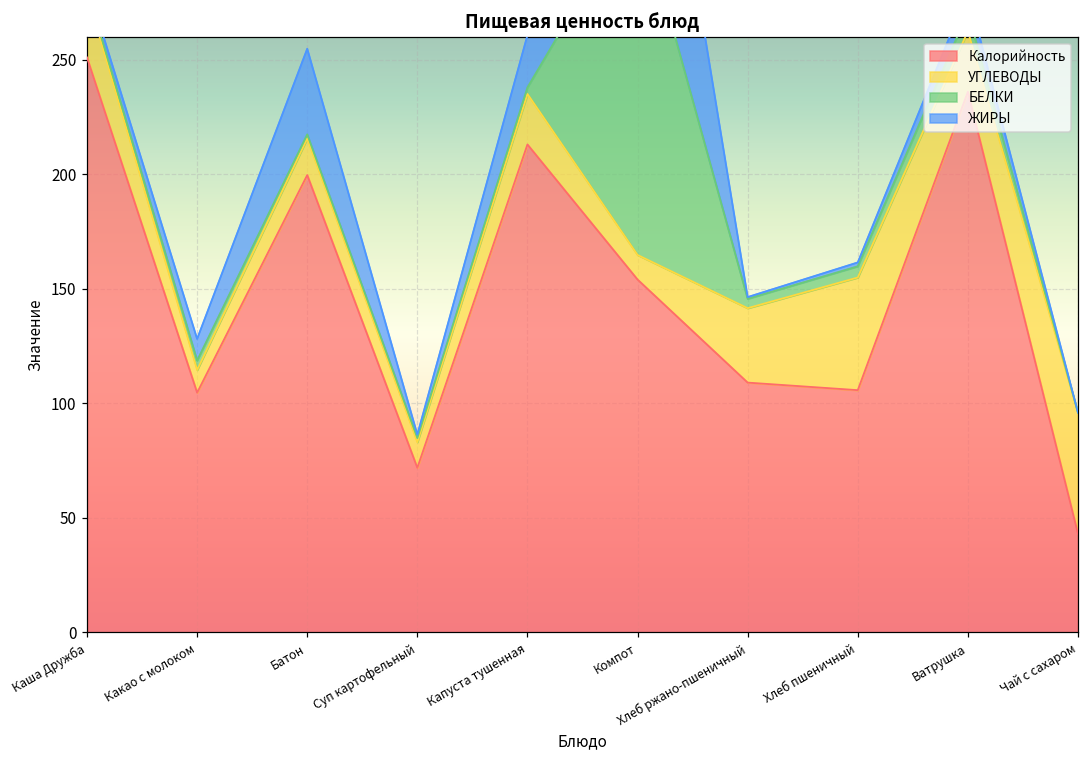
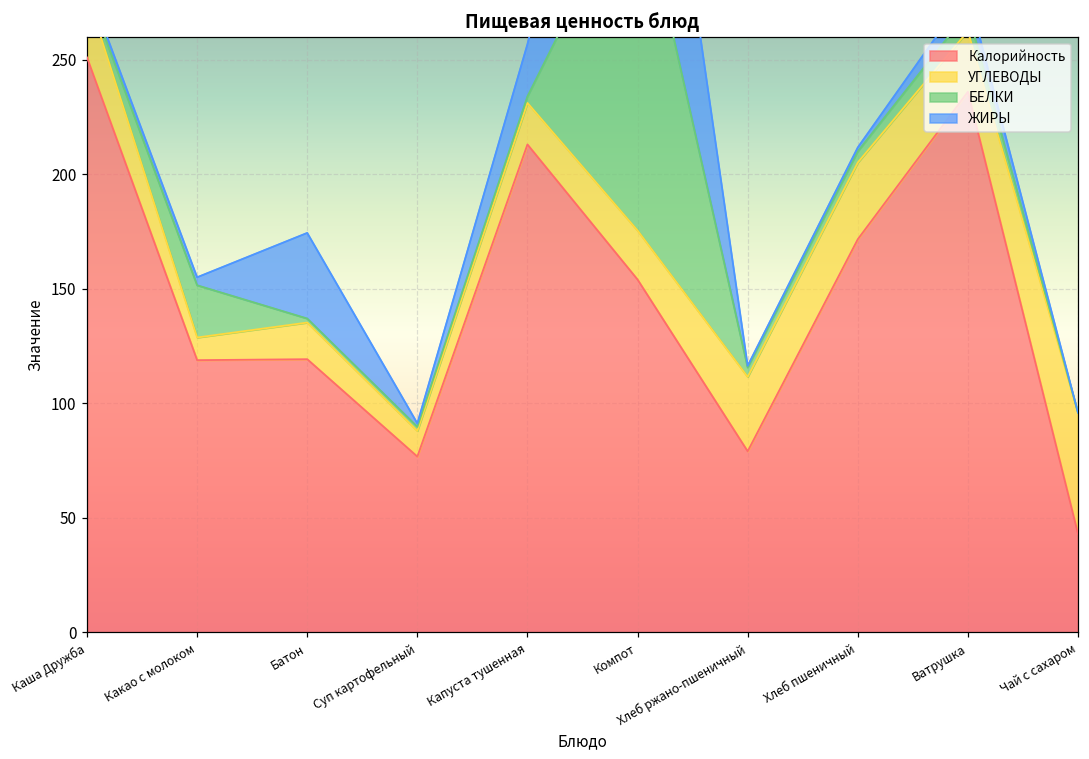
Калорийность, Какао с молоком: 105 -> 119
БЕЛКИ, Какао с молоком: 4 -> 23
ЖИРЫ, Какао с молоком: 10 -> 4
Калорийность, Батон: 200 -> 119
Калорийность, Суп картофельный: 72 -> 77
УГЛЕВОДЫ, Капуста тушенная: 22 -> 18
УГЛЕВОДЫ, Компот: 11 -> 21
Калорийность, Хлеб ржано-пшеничный: 109 -> 79
Калорийность, Хлеб пшеничный: 106 -> 172
УГЛЕВОДЫ, Хлеб пшеничный: 49 -> 34
